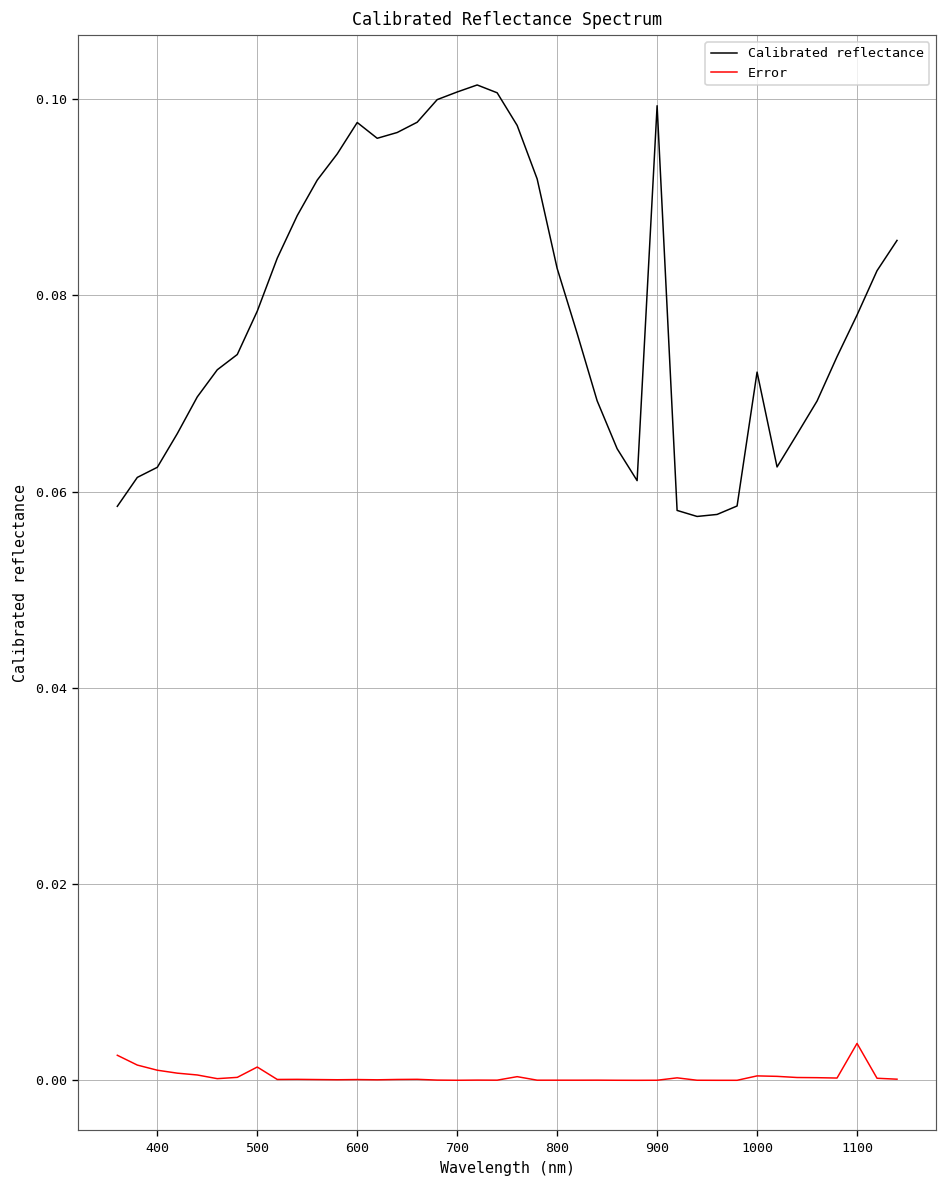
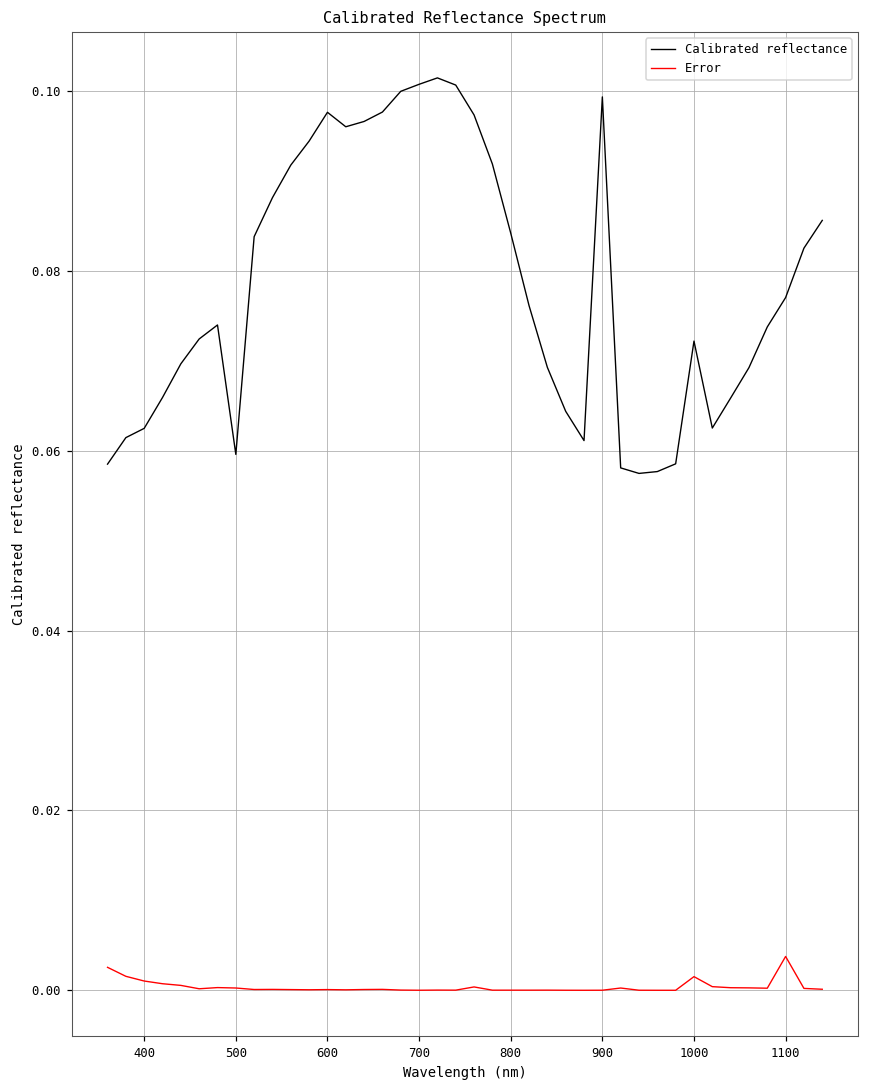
Calibrated reflectance, 500: 0.078 -> 0.060
Error, 500: 0.001 -> 0.000
Calibrated reflectance, 800: 0.083 -> 0.084
Error, 1000: 0.000 -> 0.002
Calibrated reflectance, 1100: 0.078 -> 0.077
